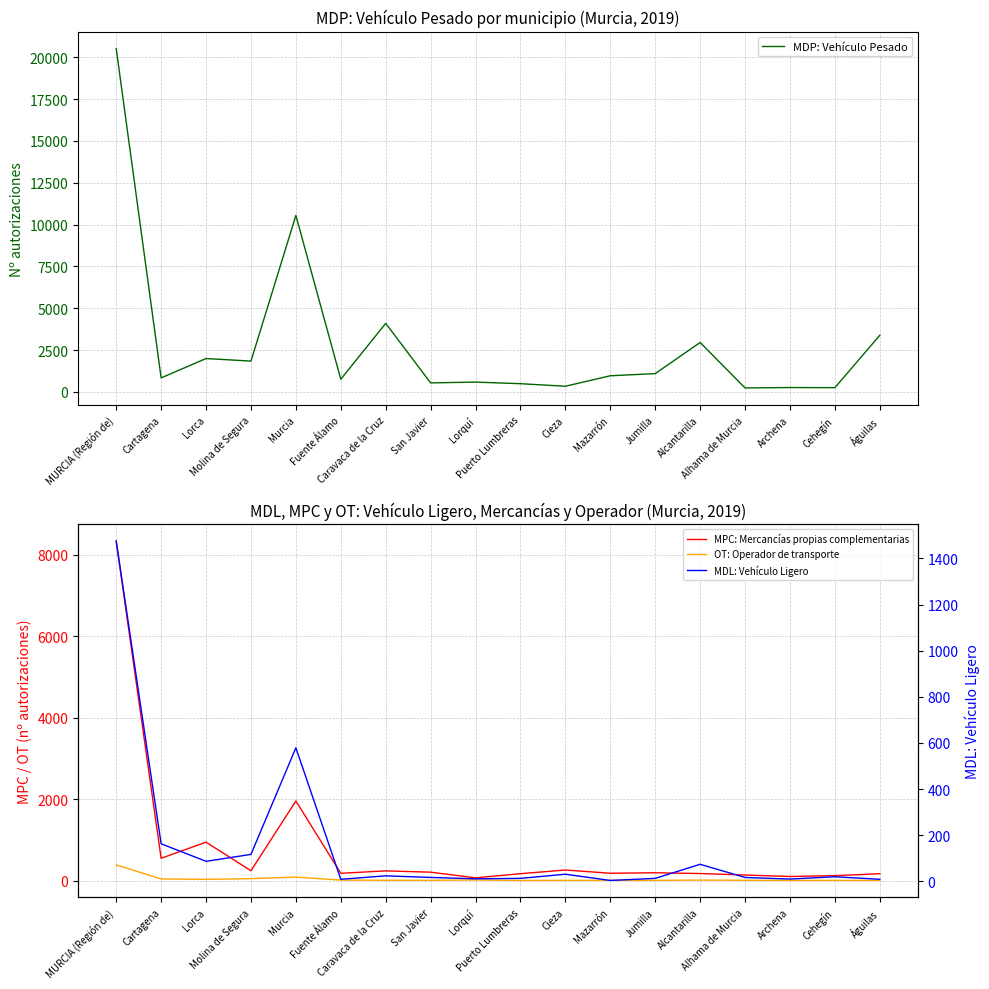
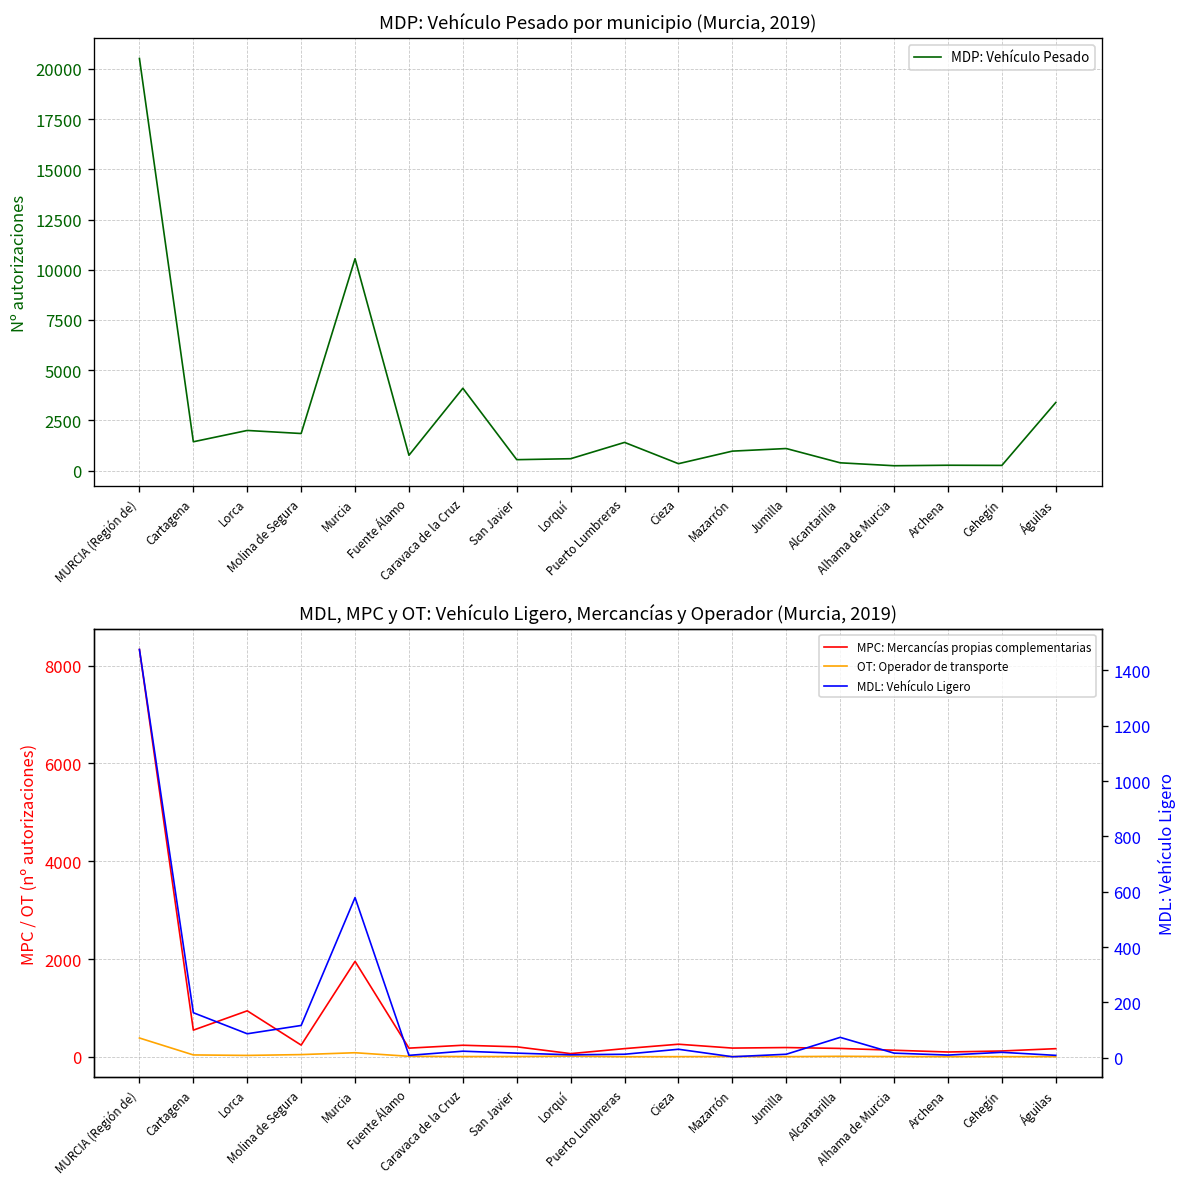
MDP: Vehículo Pesado por municipio (Murcia, 2019), Cartagena: 800 -> 1400
MDP: Vehículo Pesado por municipio (Murcia, 2019), Puerto Lumbreras: 500 -> 1400
MDP: Vehículo Pesado por municipio (Murcia, 2019), Alcantarilla: 3000 -> 400
